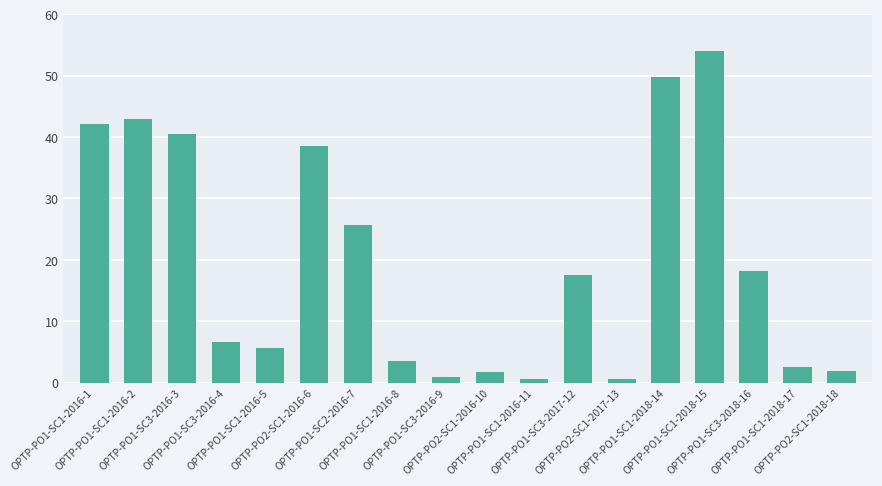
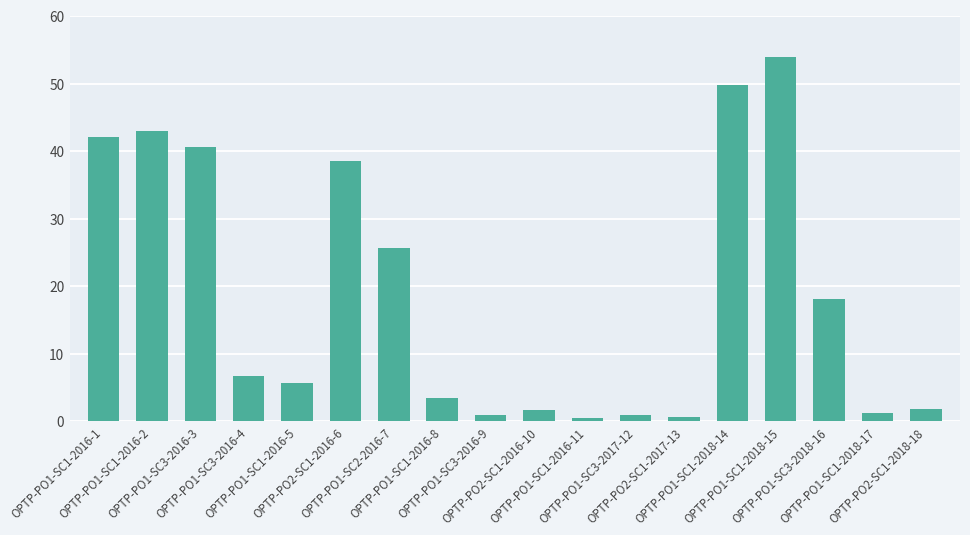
OPTP-PO1-SC3-2017-12: 17 -> 1
OPTP-PO1-SC1-2018-17: 3 -> 1
